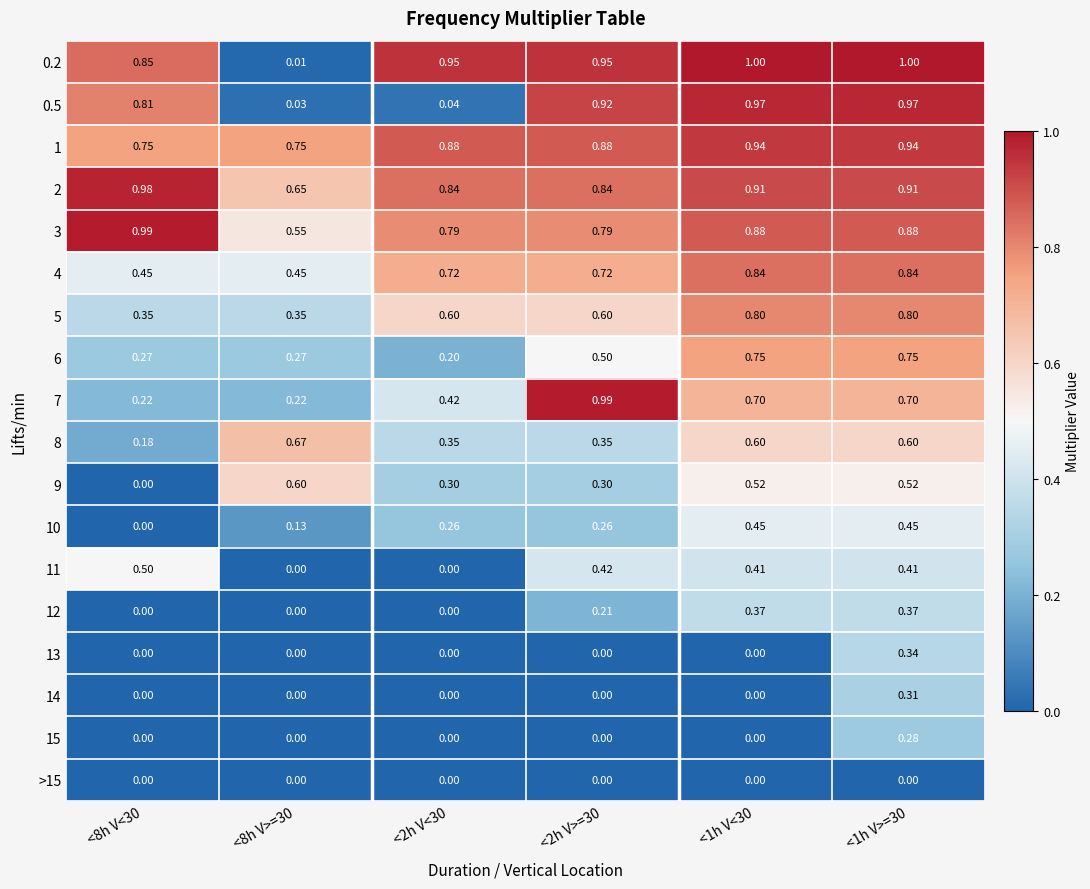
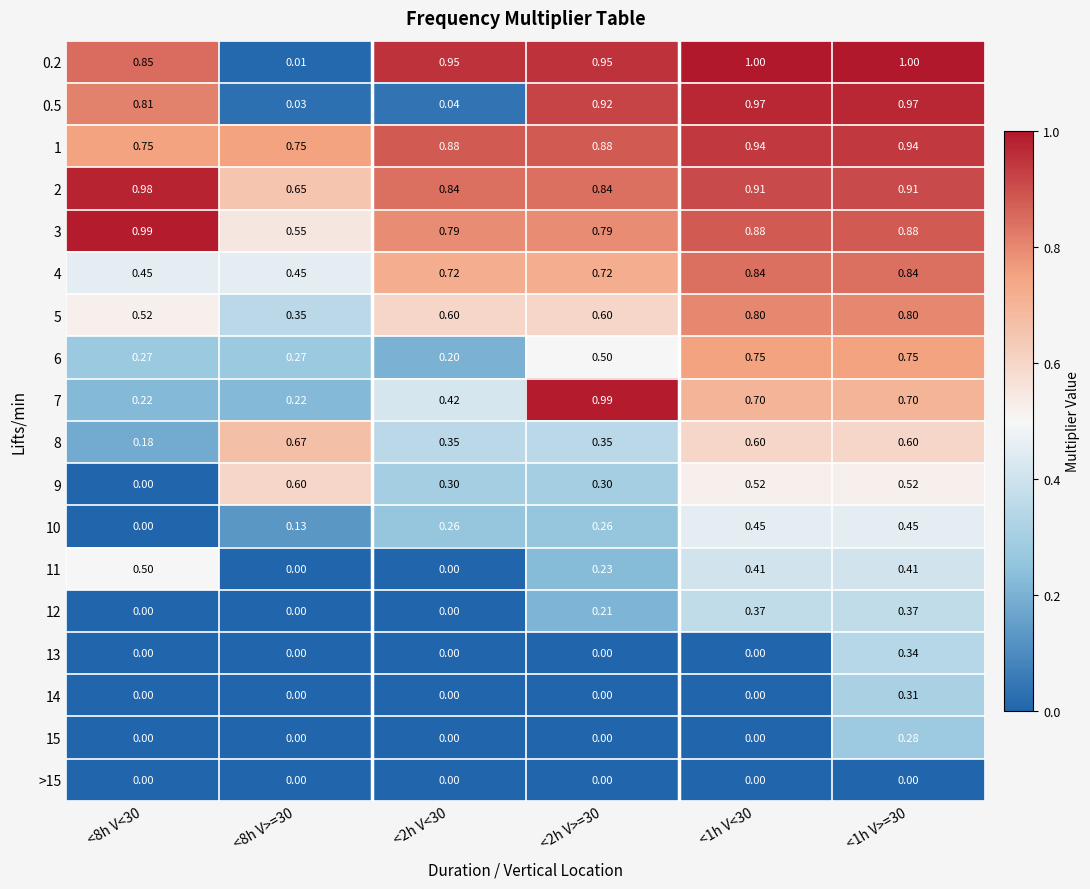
5, <8h V<30: 0.35 -> 0.52
11, <2h V>=30: 0.42 -> 0.23
